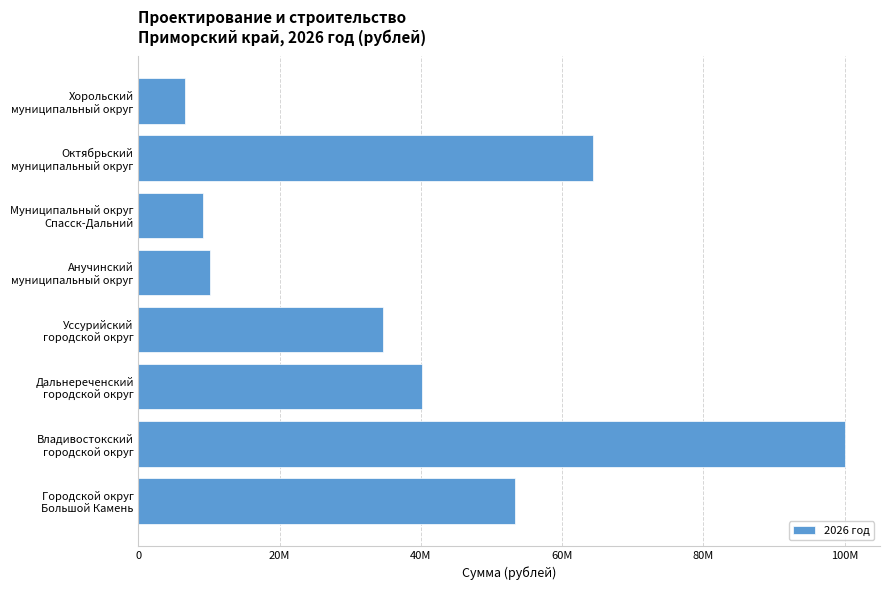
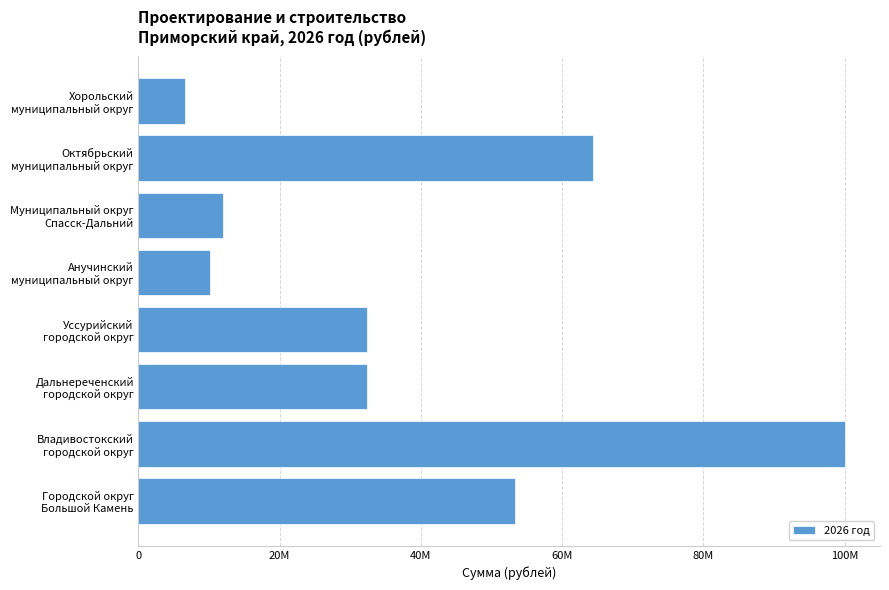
Муниципальный округ Спасск-Дальний: 9000000 -> 12000000
Уссурийский городской округ: 35000000 -> 32000000
Дальнереченский городской округ: 40000000 -> 32000000
